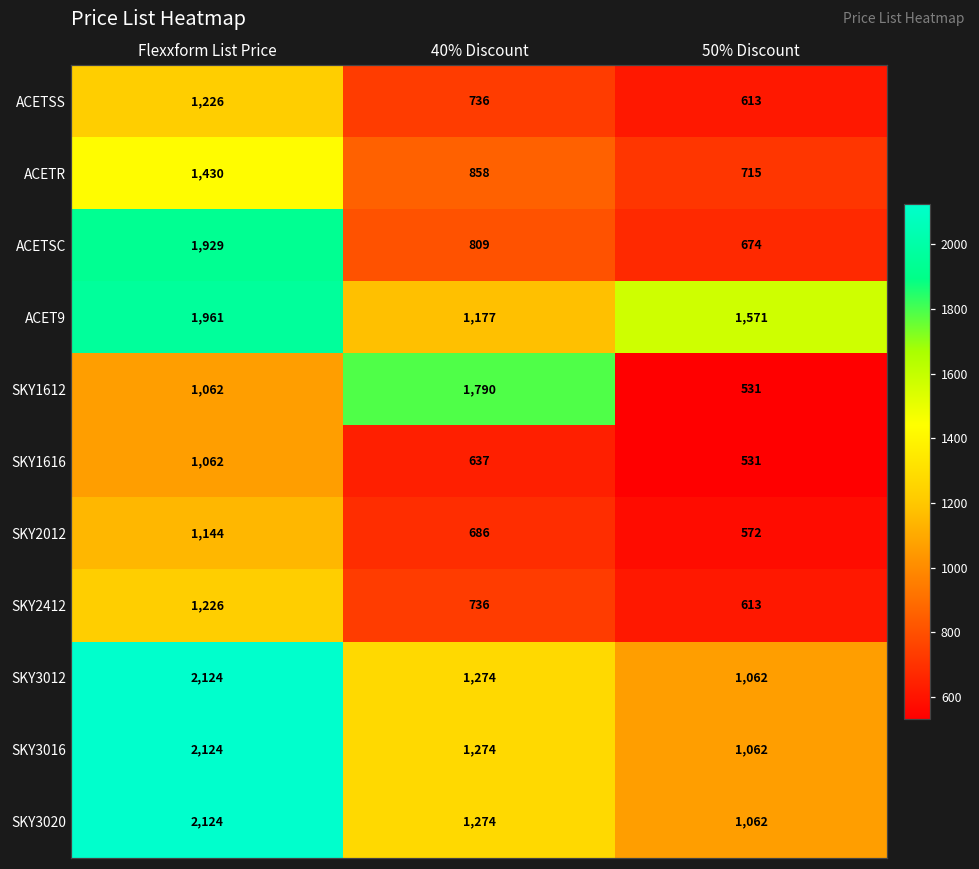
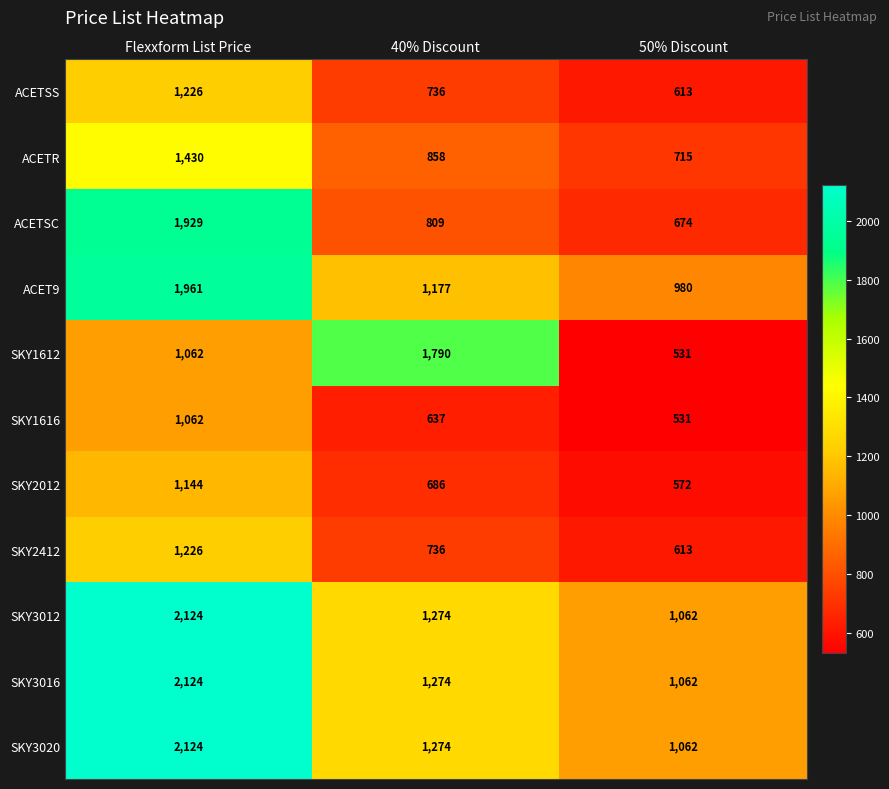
ACET9, 50% Discount: 1,571 -> 980
